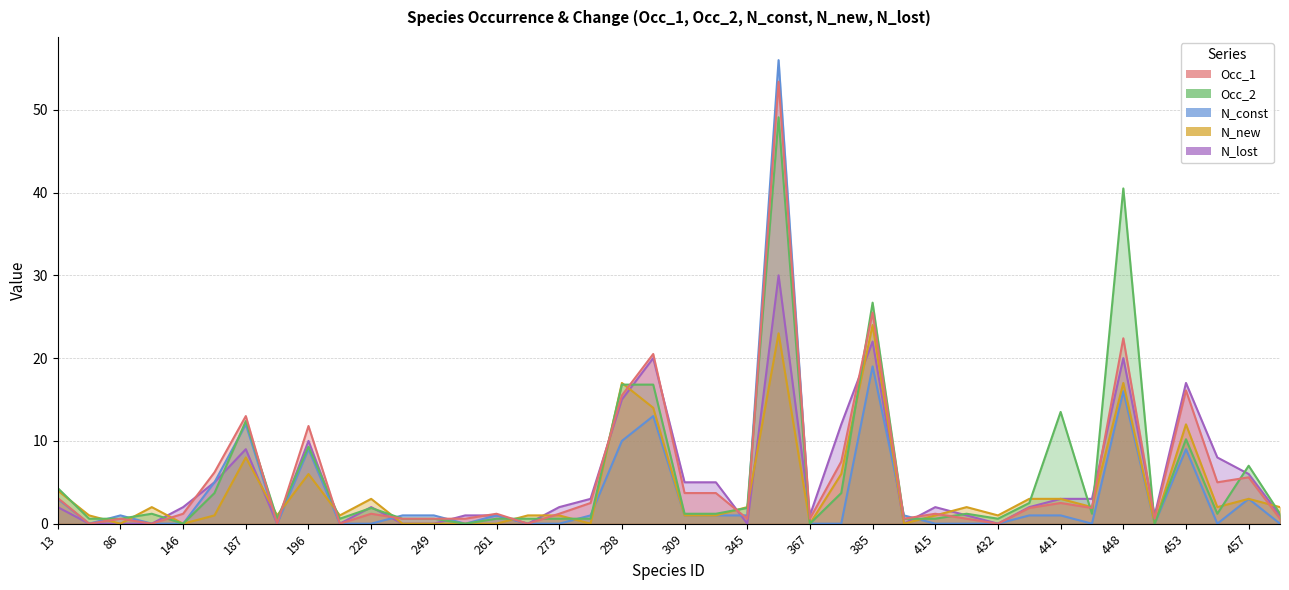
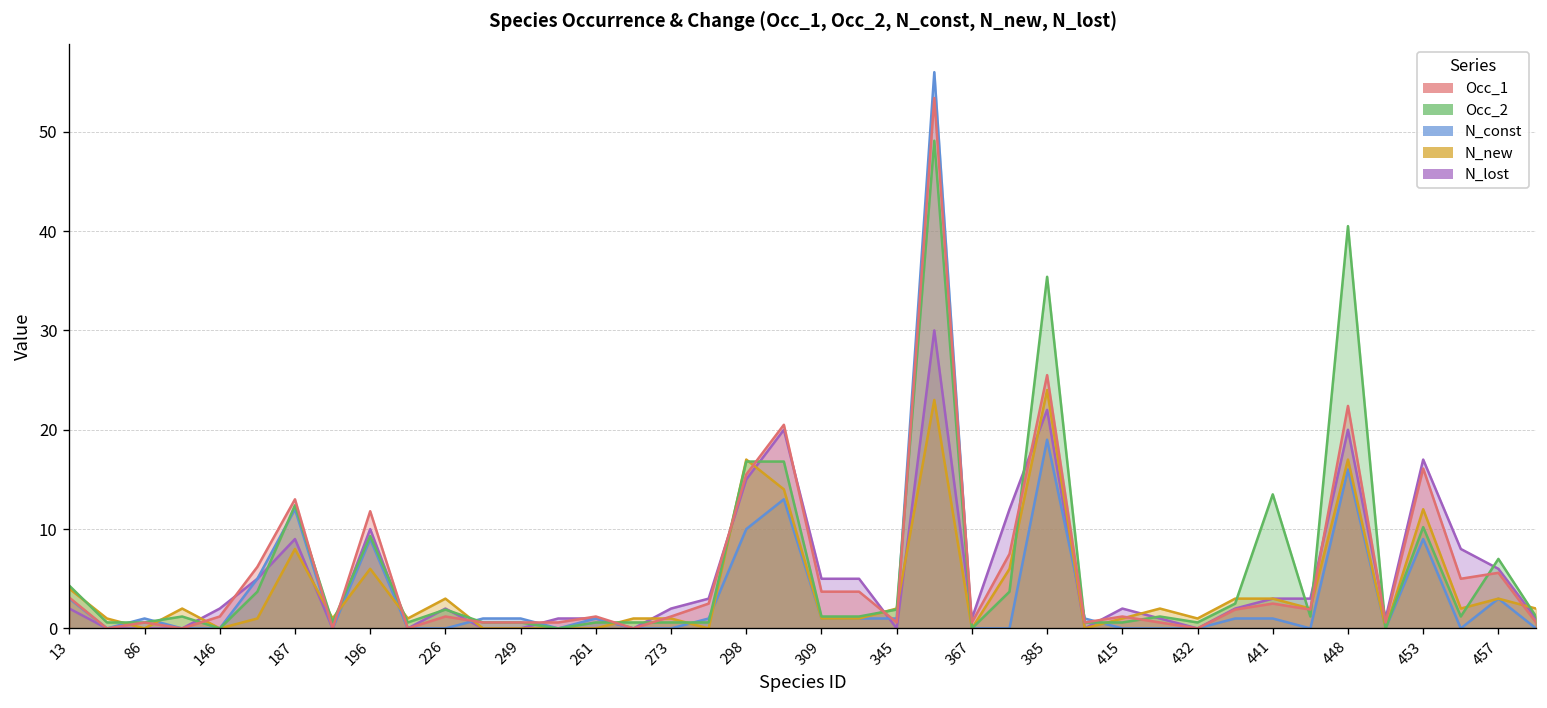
Occ_2, 385: 27 -> 35
